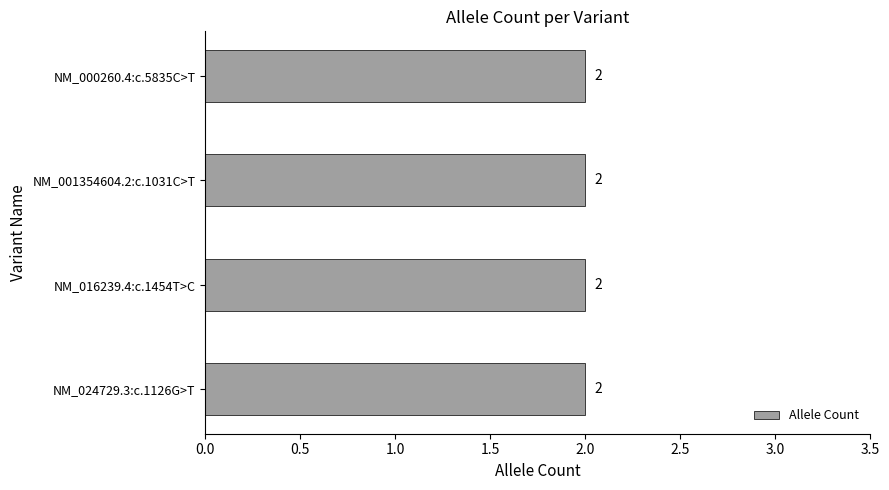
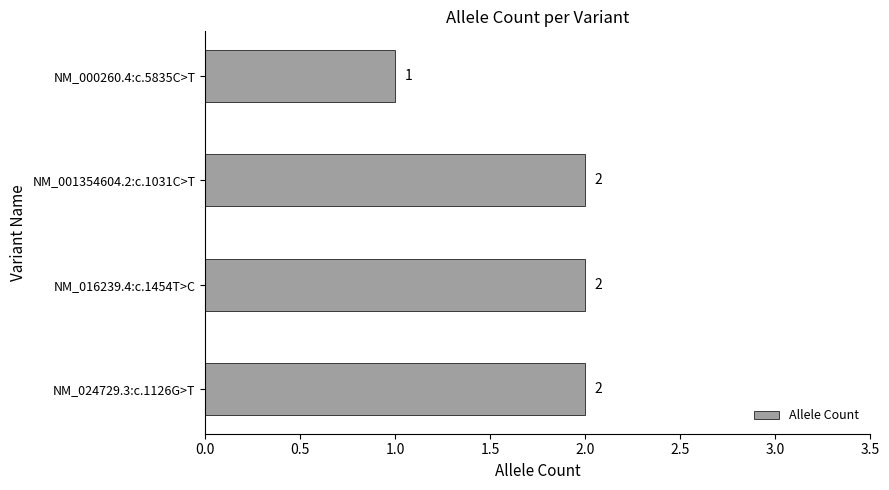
NM_000260.4:c.5835C>T: 2 -> 1
